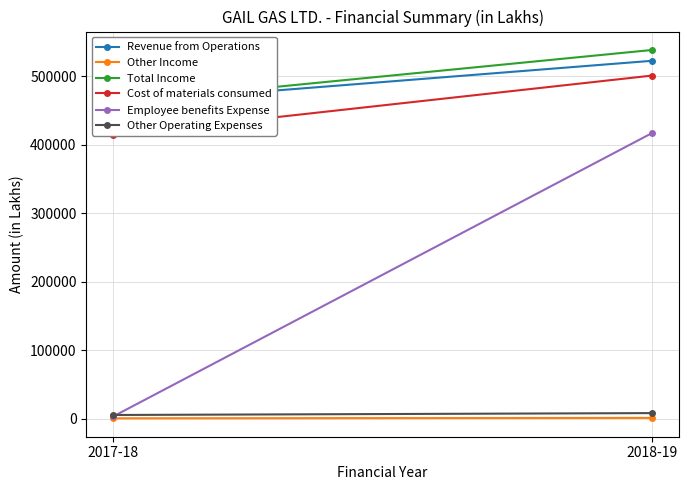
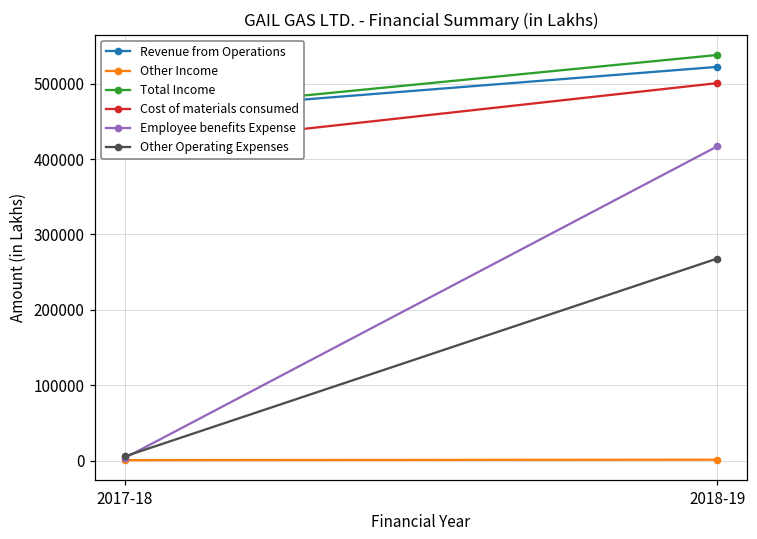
Other Operating Expenses, 2018-19: 10000 -> 270000
